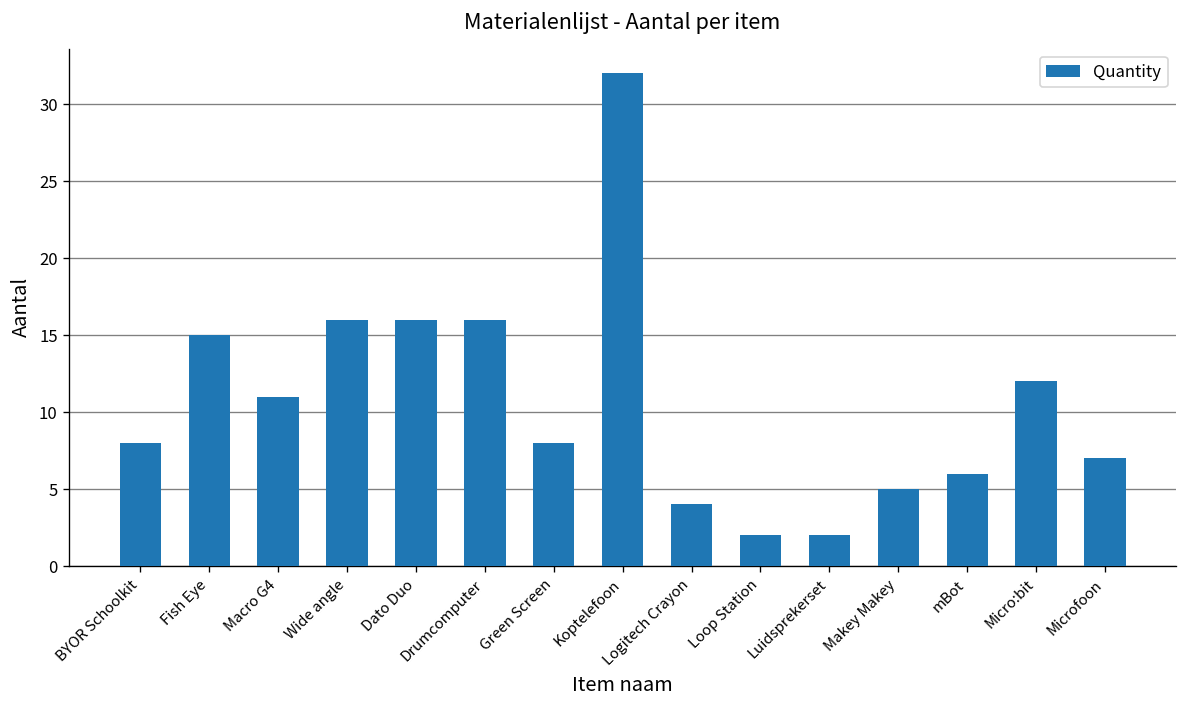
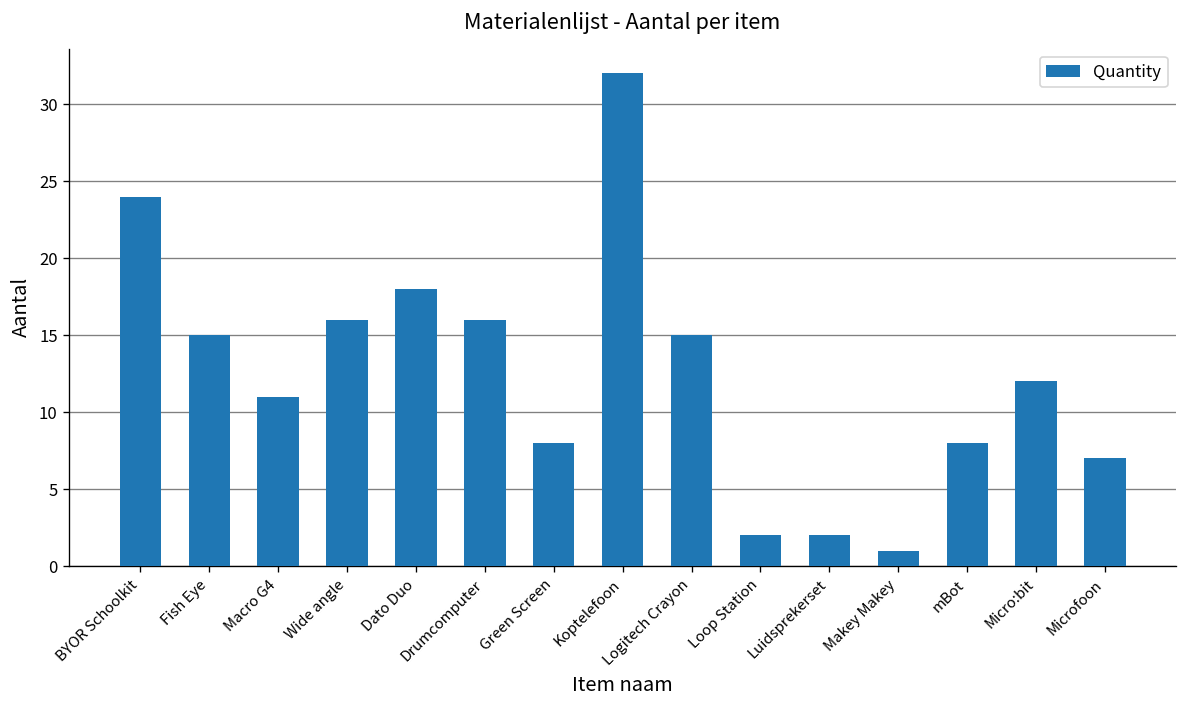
BYOR Schoolkit: 8 -> 24
Dato Duo: 16 -> 18
Logitech Crayon: 4 -> 15
Makey Makey: 5 -> 1
mBot: 6 -> 8
